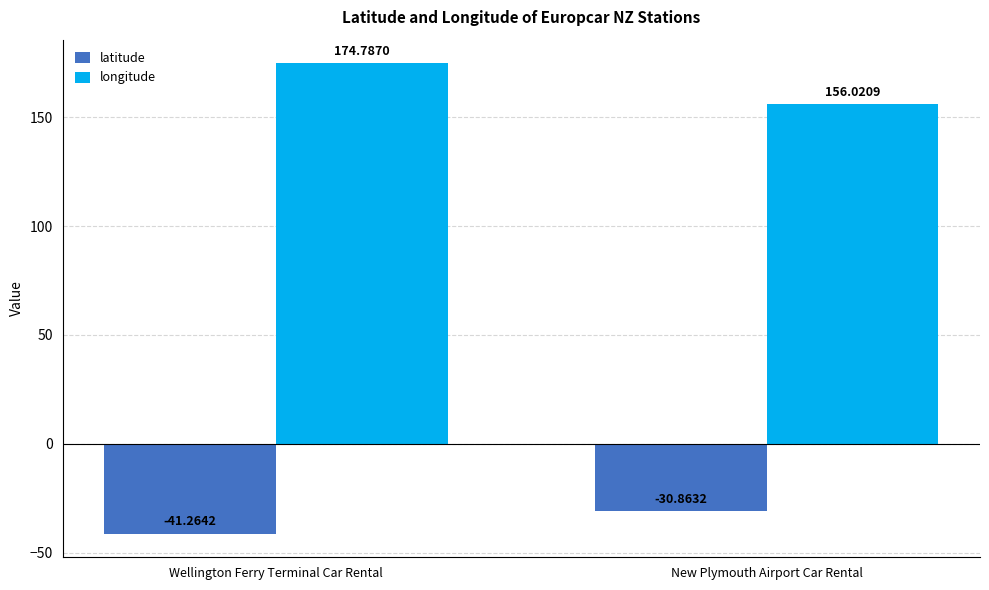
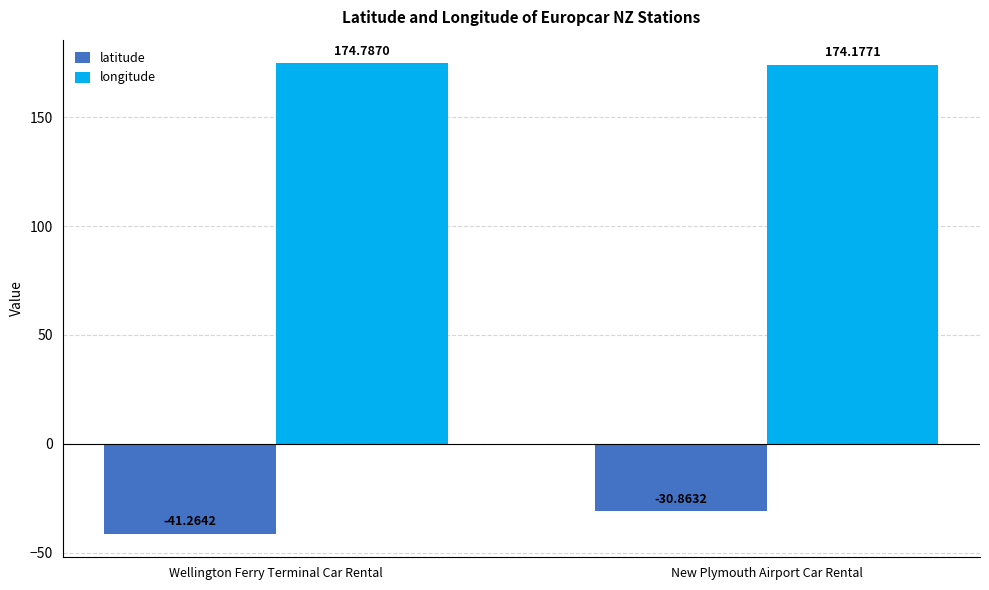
longitude, New Plymouth Airport Car Rental: 156.0209 -> 174.1771
